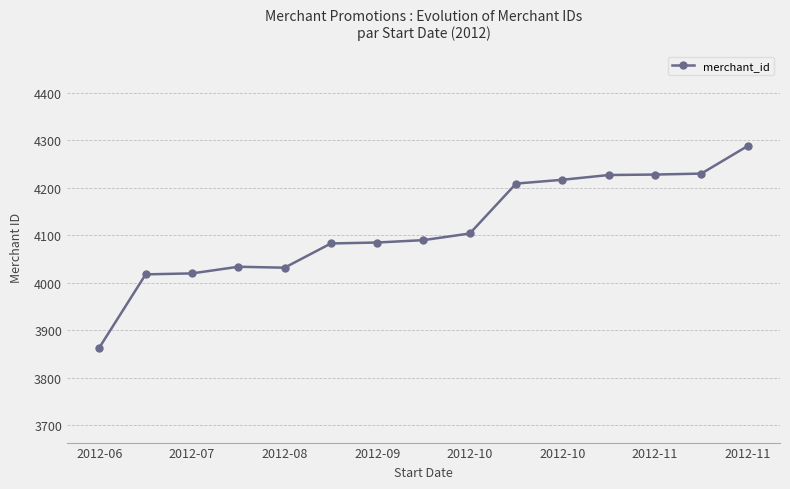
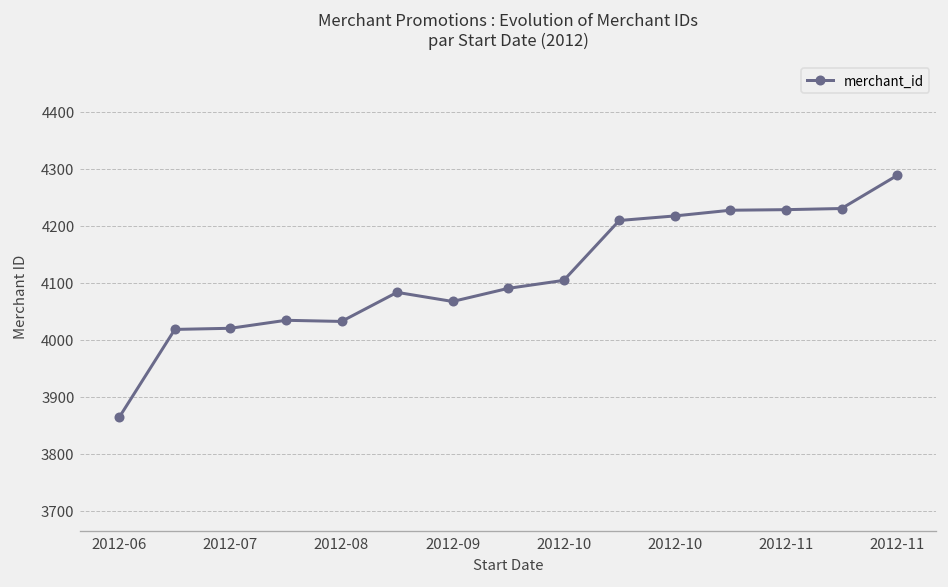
2012-09: 4090 -> 4070
